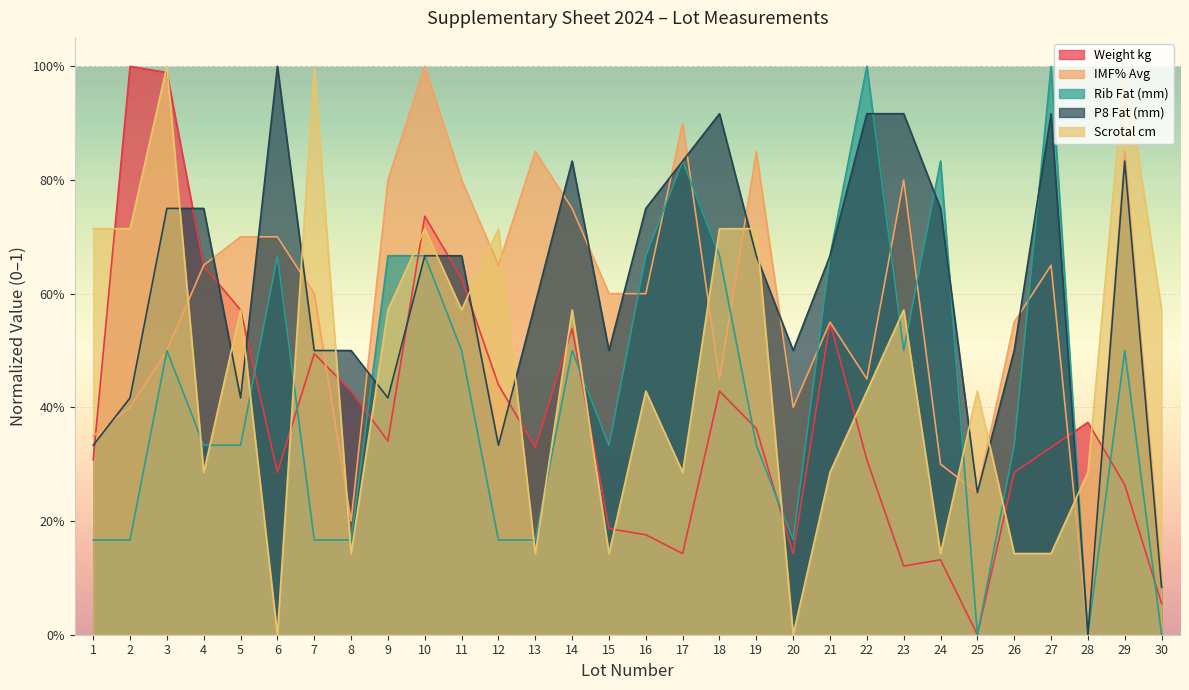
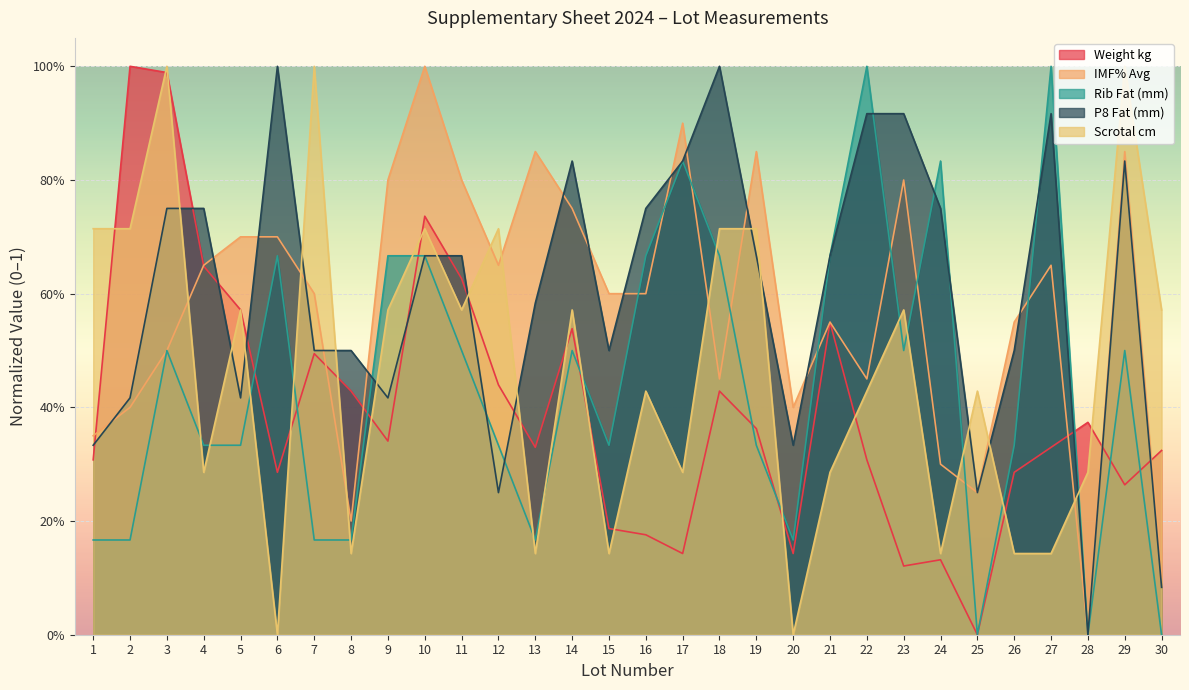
Rib Fat (mm), 12: 17% -> 33%
P8 Fat (mm), 12: 33% -> 25%
P8 Fat (mm), 18: 92% -> 100%
P8 Fat (mm), 20: 50% -> 33%
Weight kg, 30: 5% -> 32%
